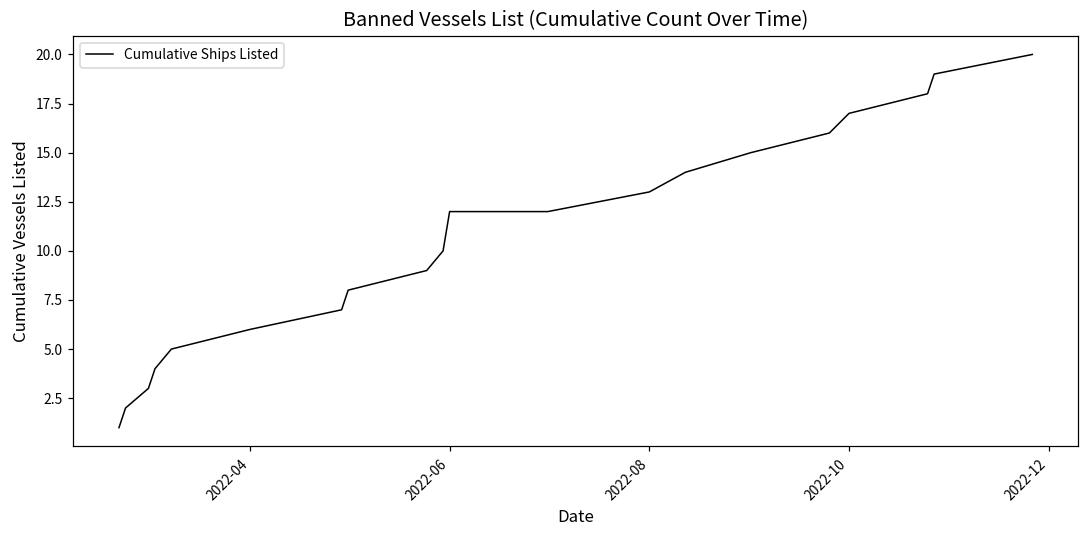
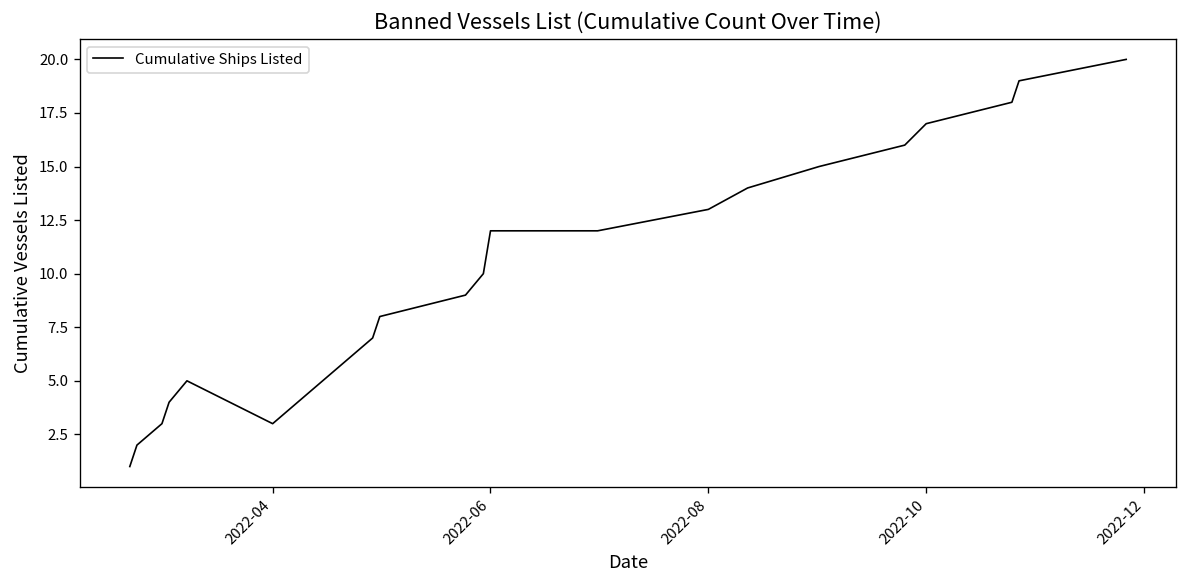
2022-04: 6 -> 3
